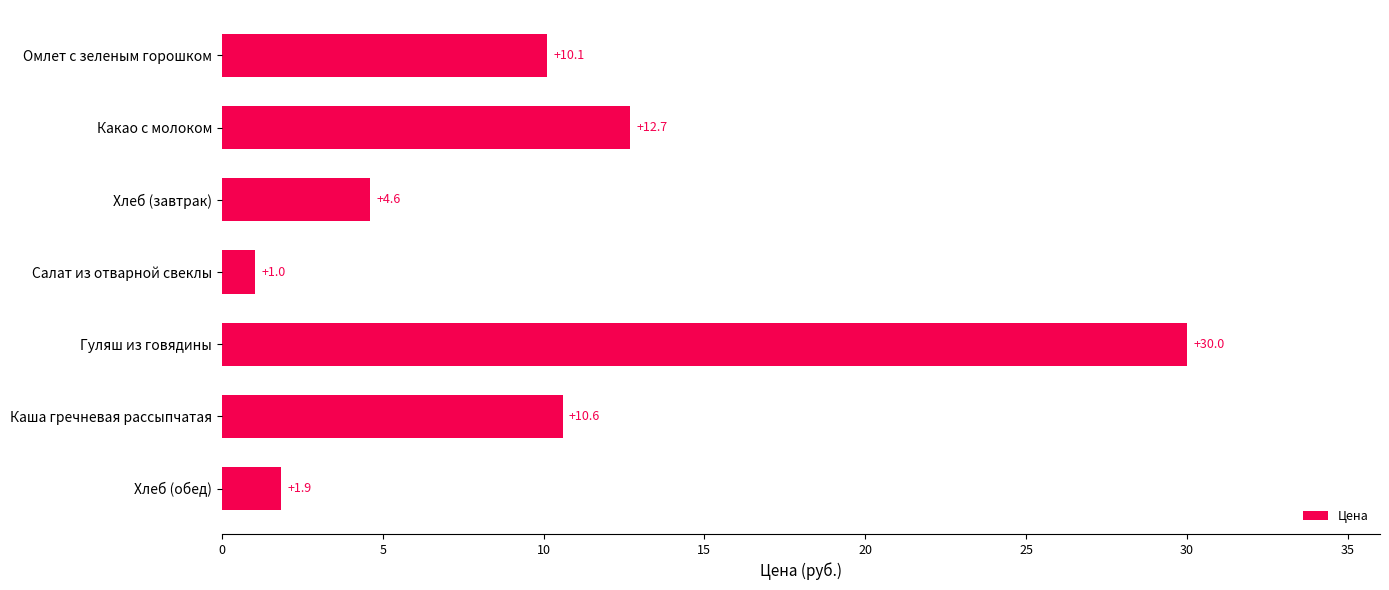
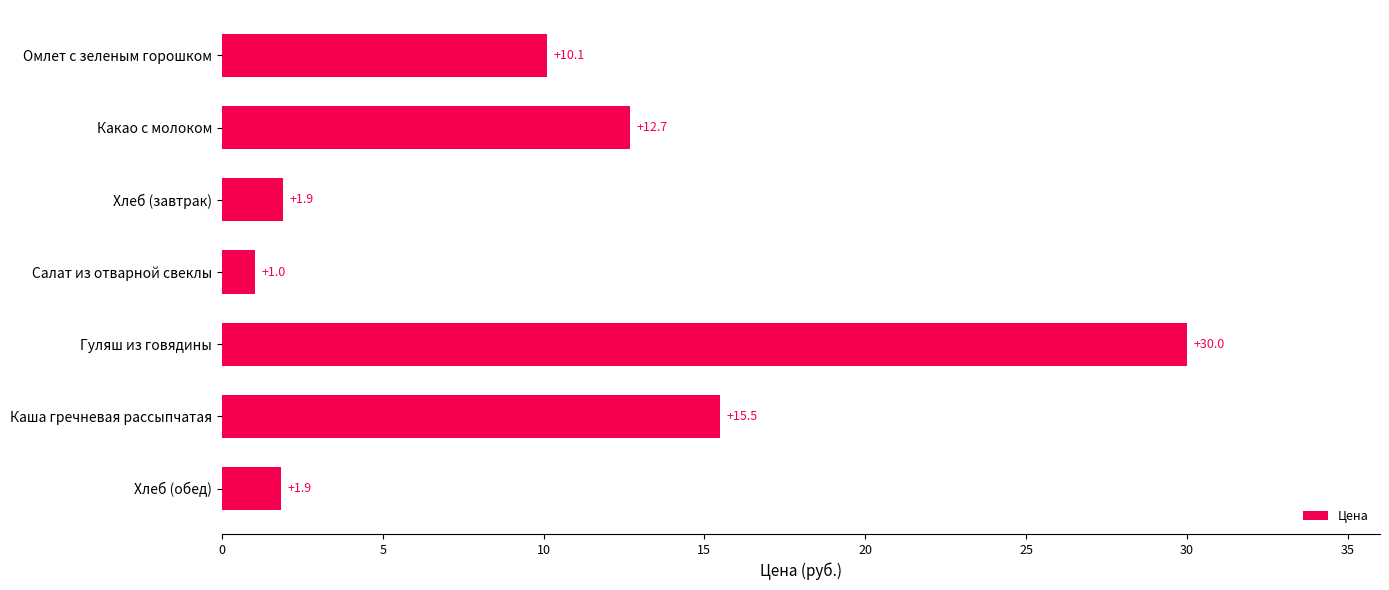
Хлеб (завтрак): +4.6 -> +1.9
Каша гречневая рассыпчатая: +10.6 -> +15.5
